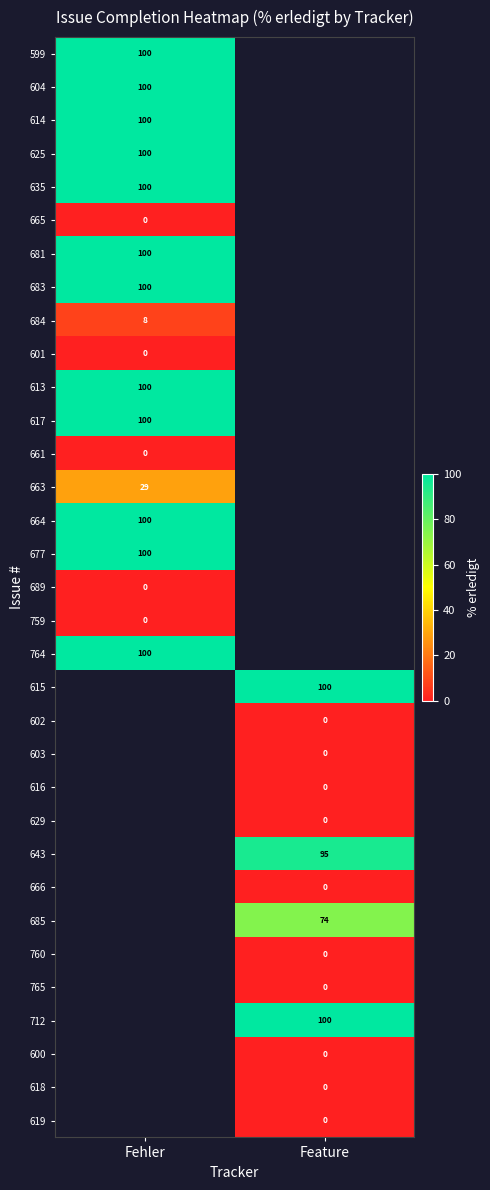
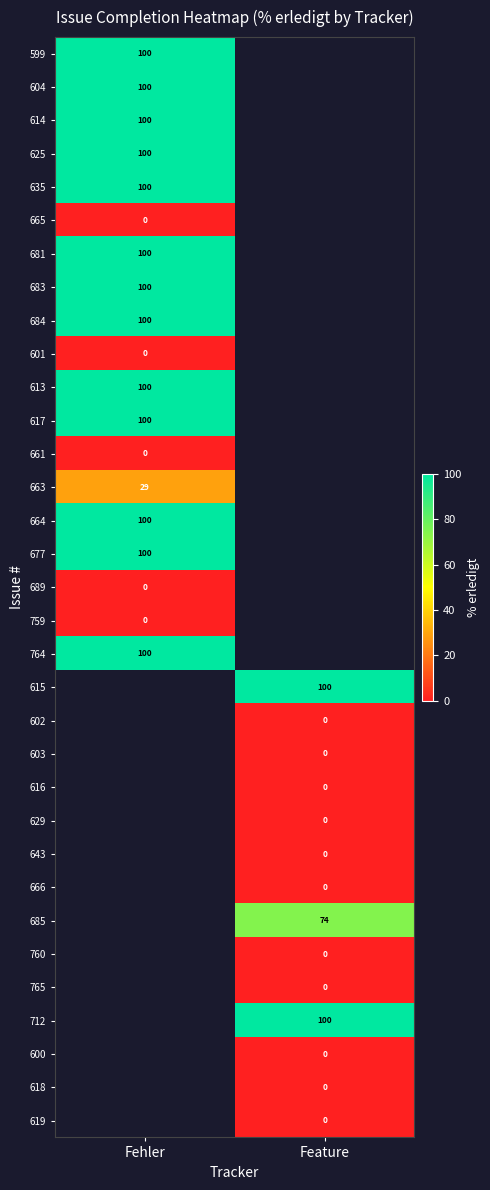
684, Fehler: 8 -> 100
643, Feature: 95 -> 0
